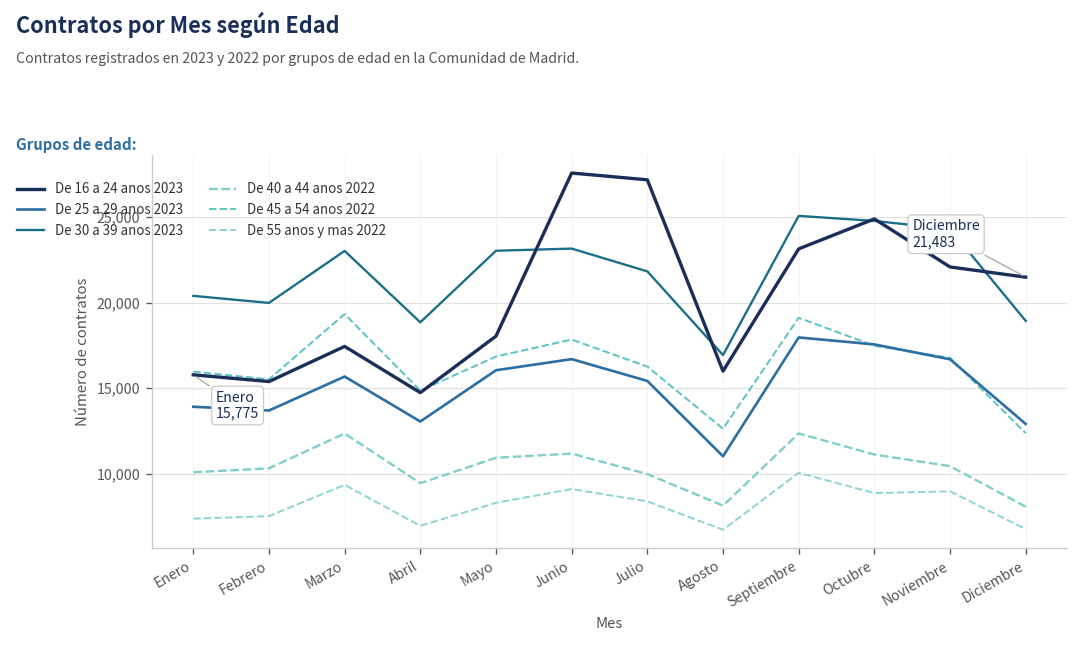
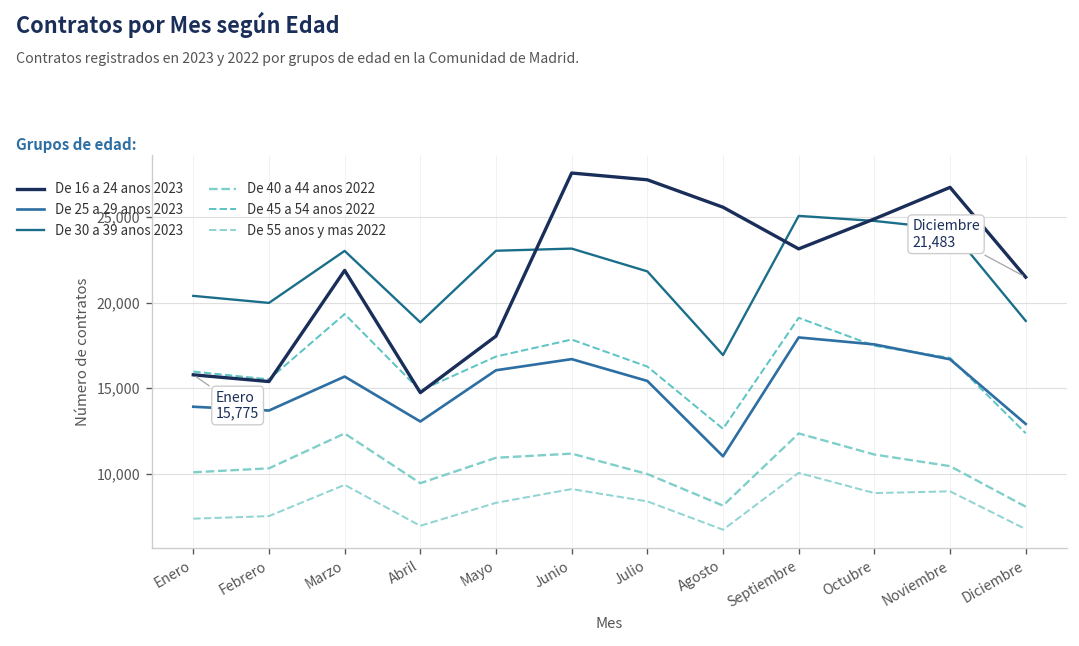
De 16 a 24 anos 2023, Marzo: 17,400 -> 21,900
De 16 a 24 anos 2023, Agosto: 16,000 -> 25,600
De 16 a 24 anos 2023, Noviembre: 22,100 -> 26,700
